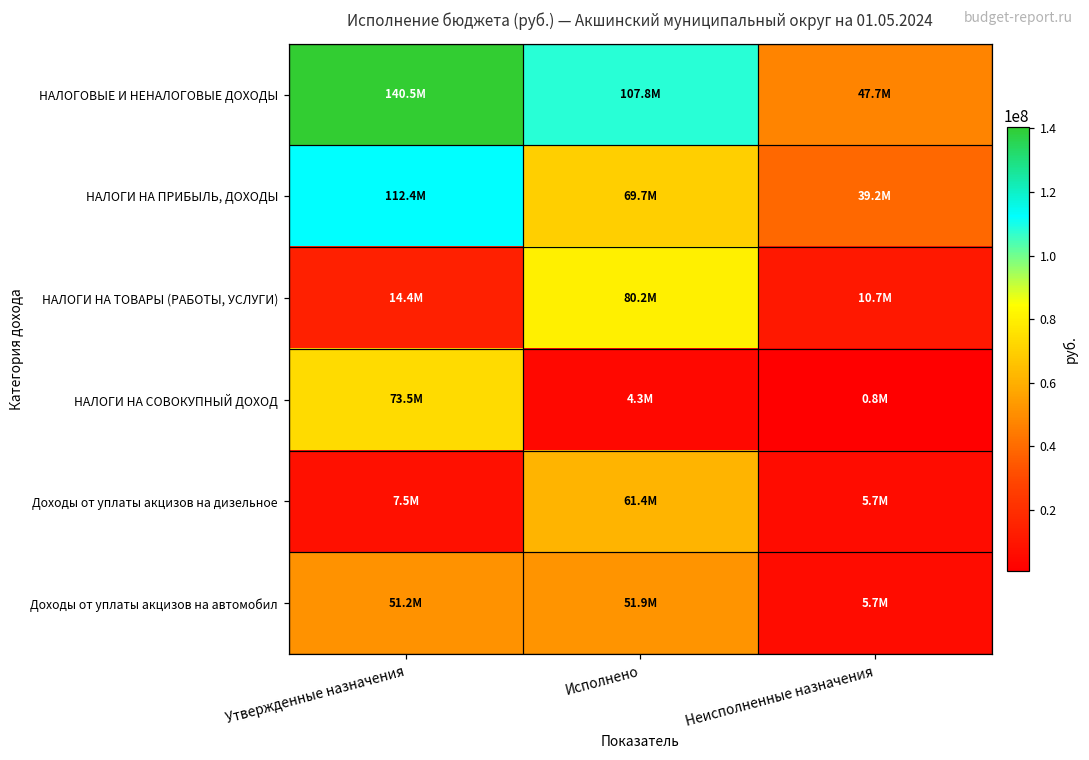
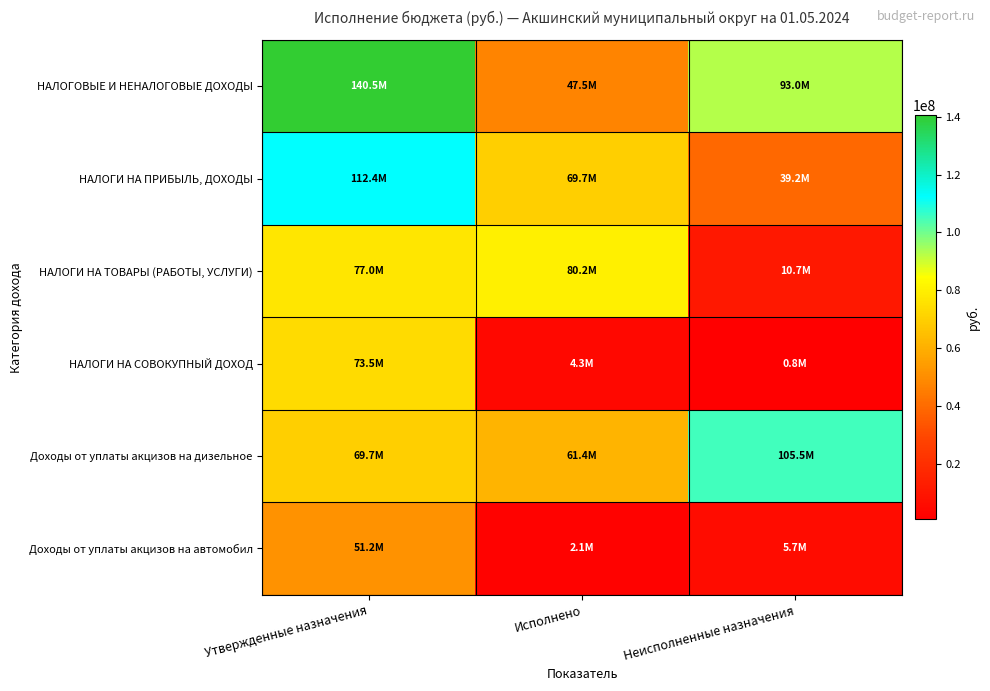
НАЛОГОВЫЕ И НЕНАЛОГОВЫЕ ДОХОДЫ, Исполнено: 107.8M -> 47.5M
НАЛОГОВЫЕ И НЕНАЛОГОВЫЕ ДОХОДЫ, Неисполненные назначения: 47.7M -> 93.0M
НАЛОГИ НА ТОВАРЫ (РАБОТЫ, УСЛУГИ), Утвержденные назначения: 14.4M -> 77.0M
Доходы от уплаты акцизов на дизельное, Утвержденные назначения: 7.5M -> 69.7M
Доходы от уплаты акцизов на дизельное, Неисполненные назначения: 5.7M -> 105.5M
Доходы от уплаты акцизов на автомобил, Исполнено: 51.9M -> 2.1M
